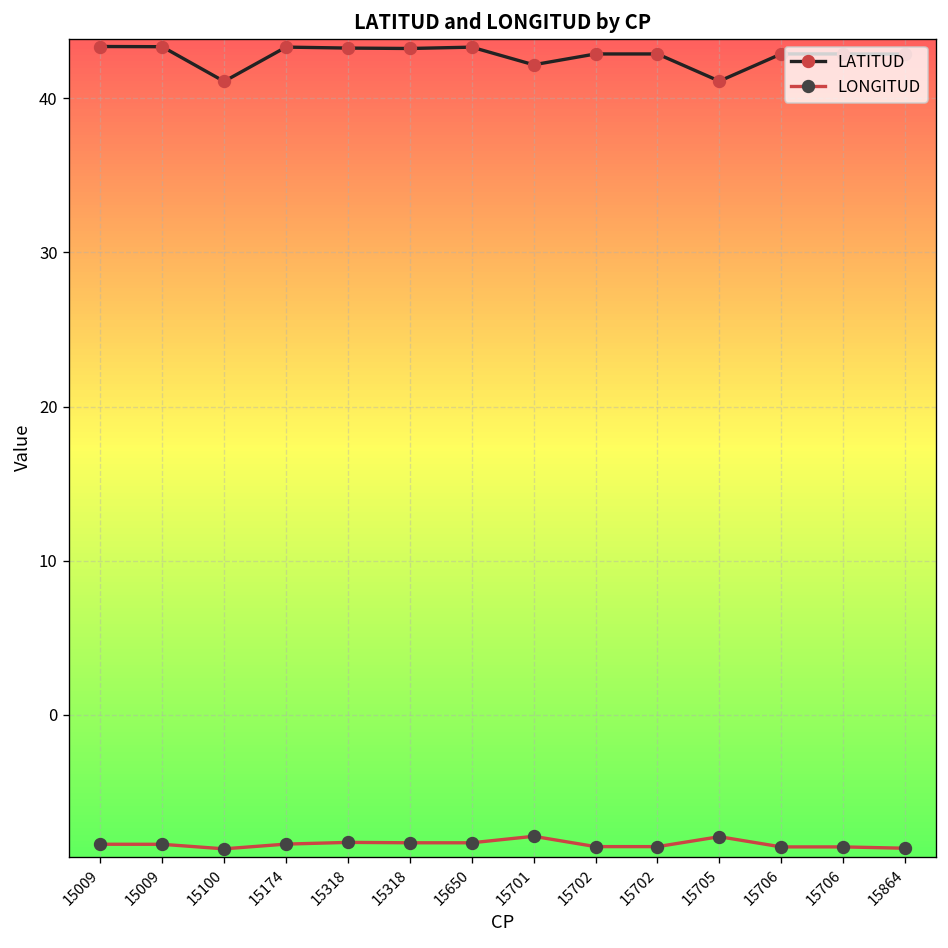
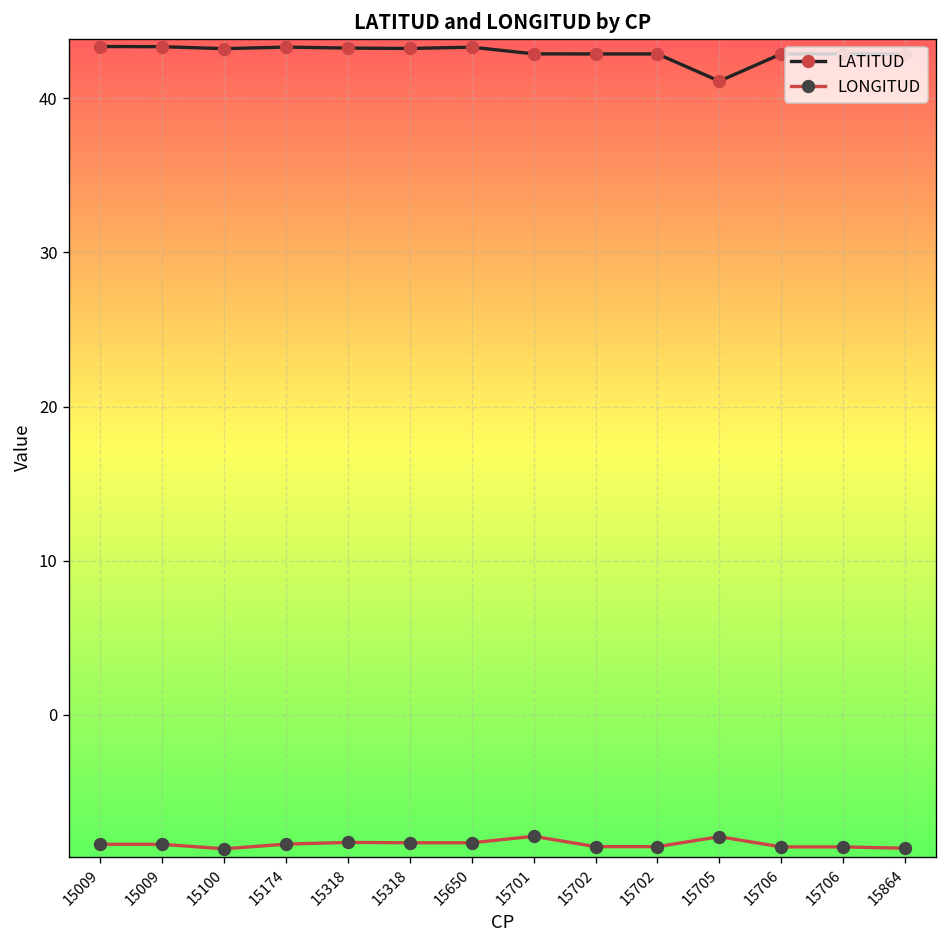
LATITUD, 15100: 41.1 -> 43.2
LATITUD, 15701: 42.2 -> 42.9
